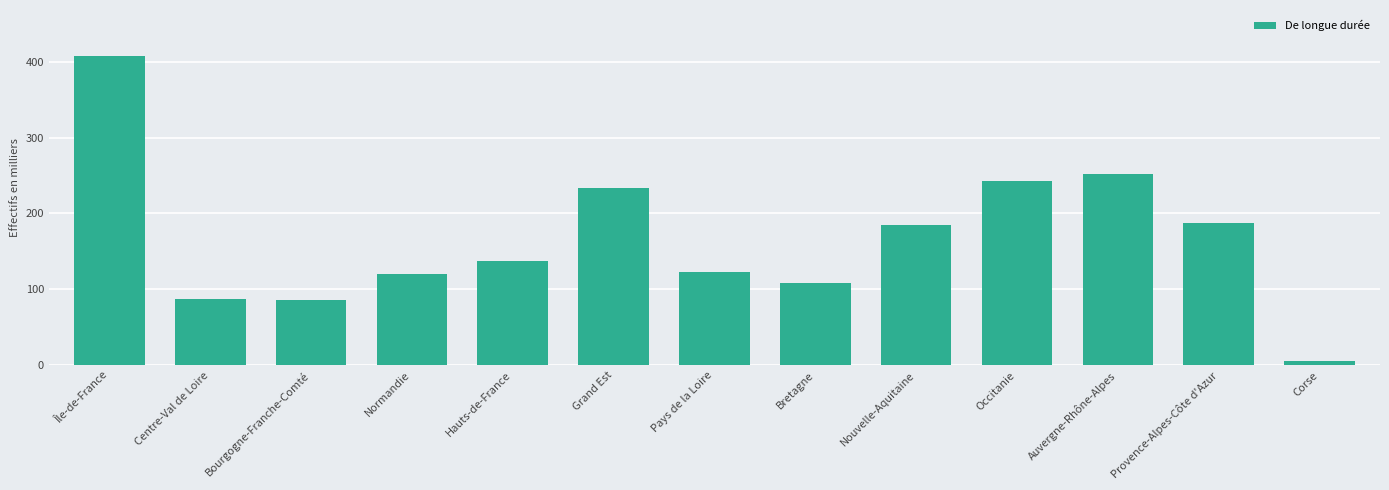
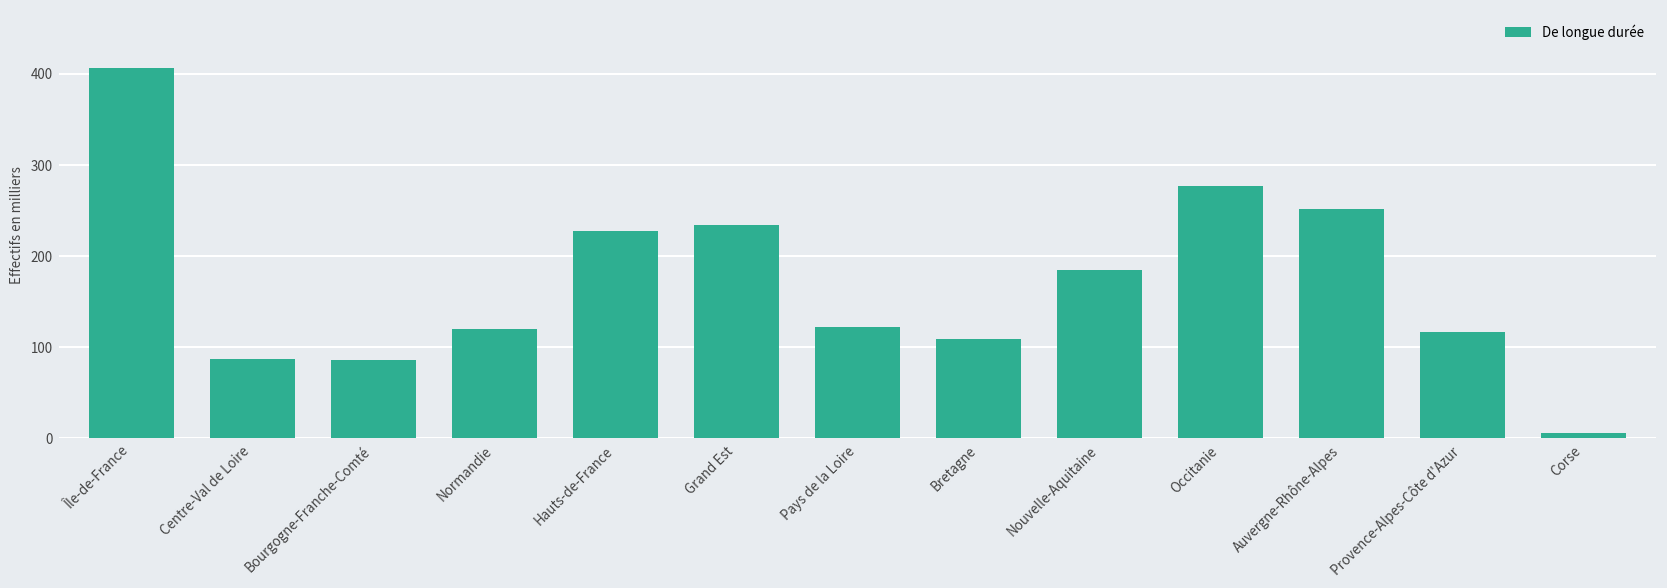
Hauts-de-France: 140 -> 230
Occitanie: 240 -> 280
Provence-Alpes-Côte d'Azur: 190 -> 120
